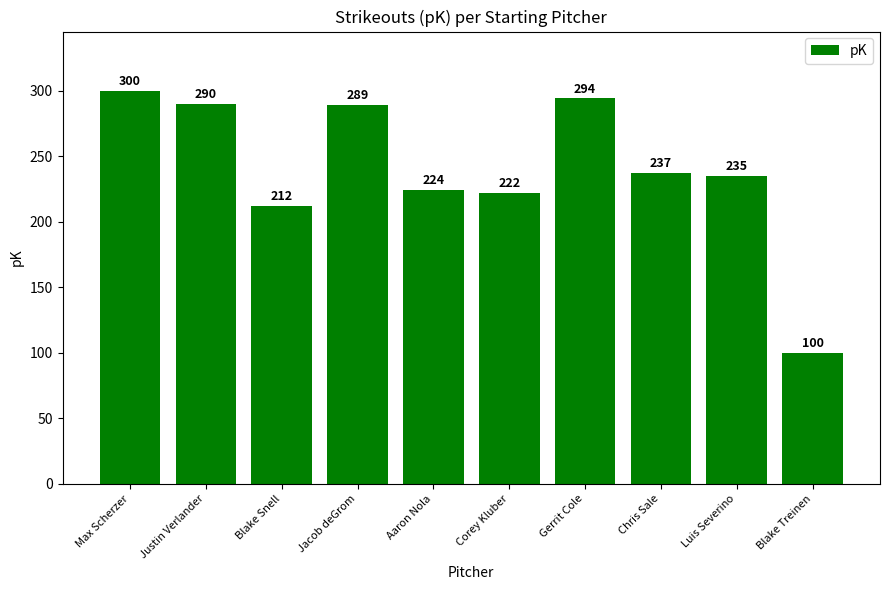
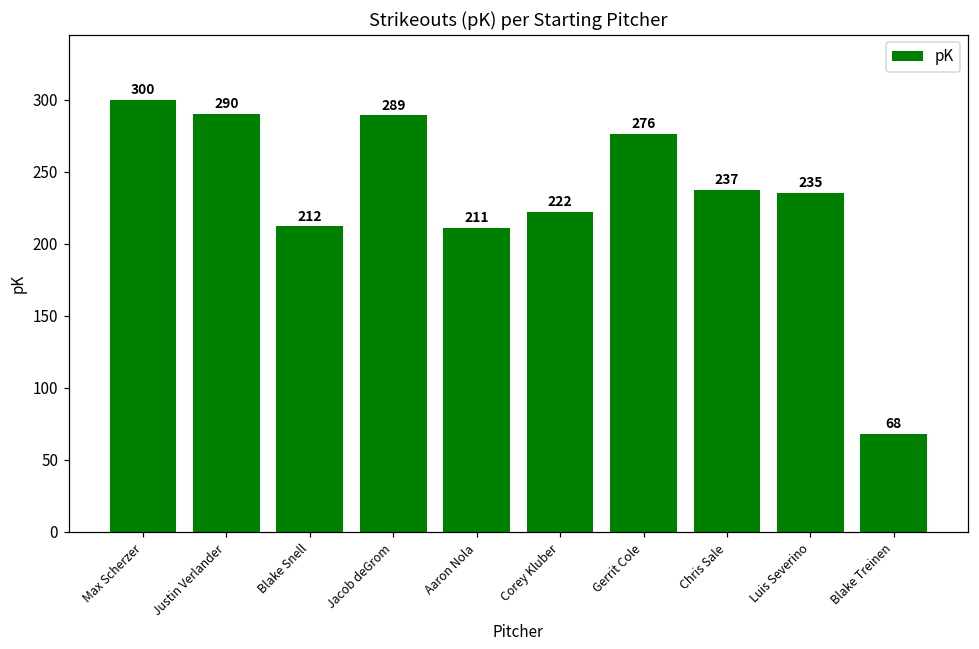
Aaron Nola: 224 -> 211
Gerrit Cole: 294 -> 276
Blake Treinen: 100 -> 68
